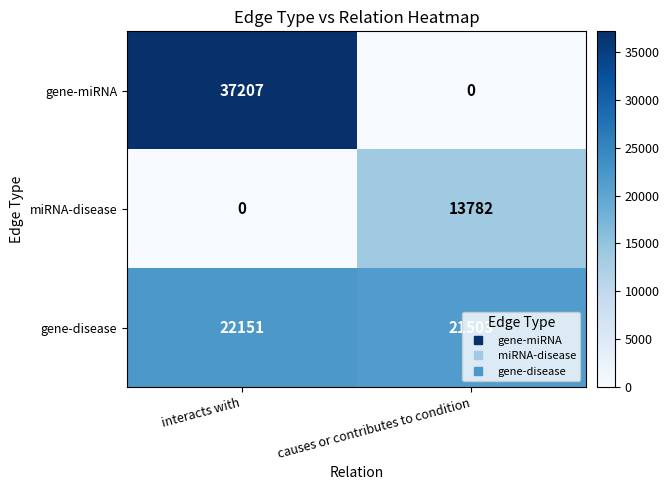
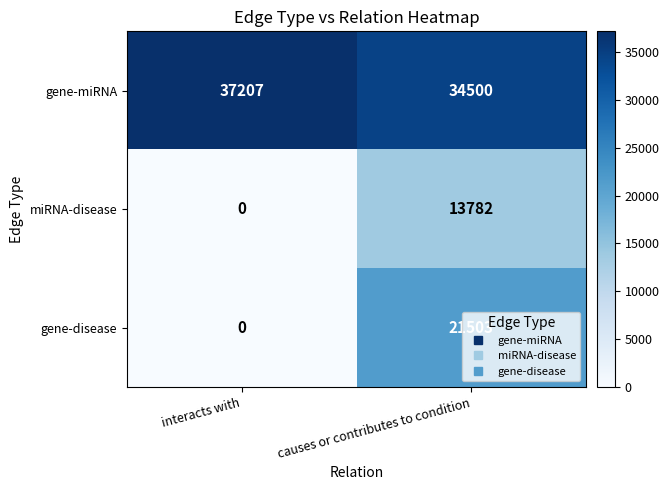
gene-miRNA, causes or contributes to condition: 0 -> 34500
gene-disease, interacts with: 22151 -> 0
